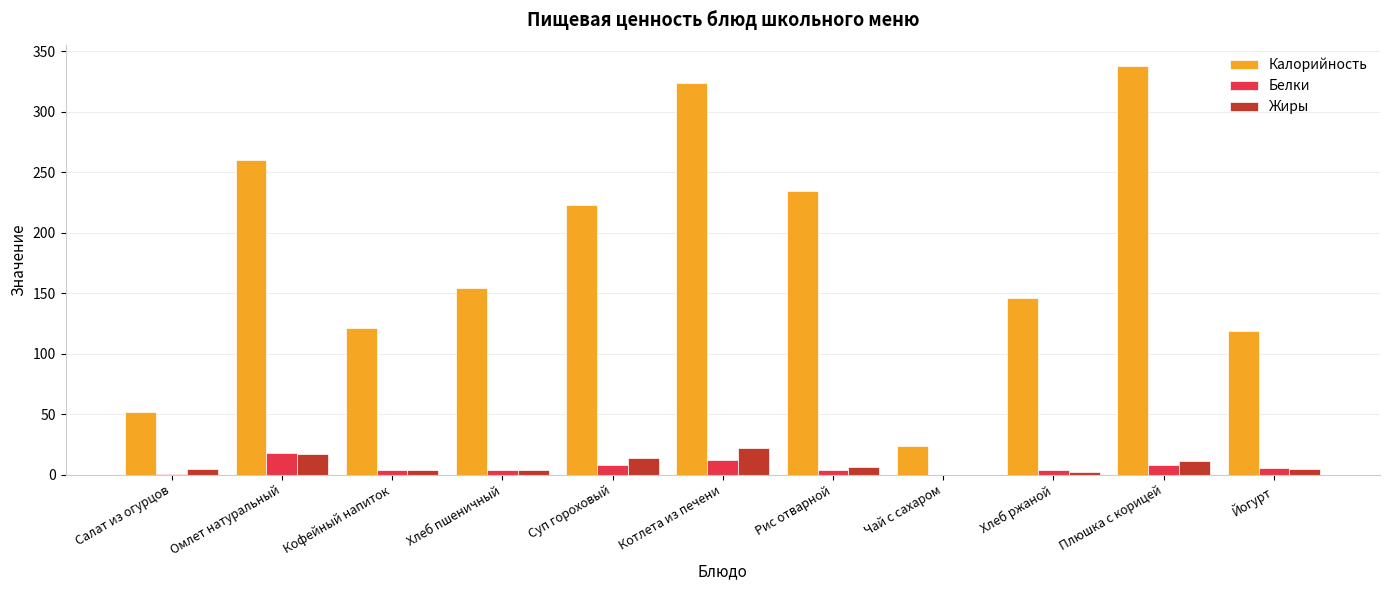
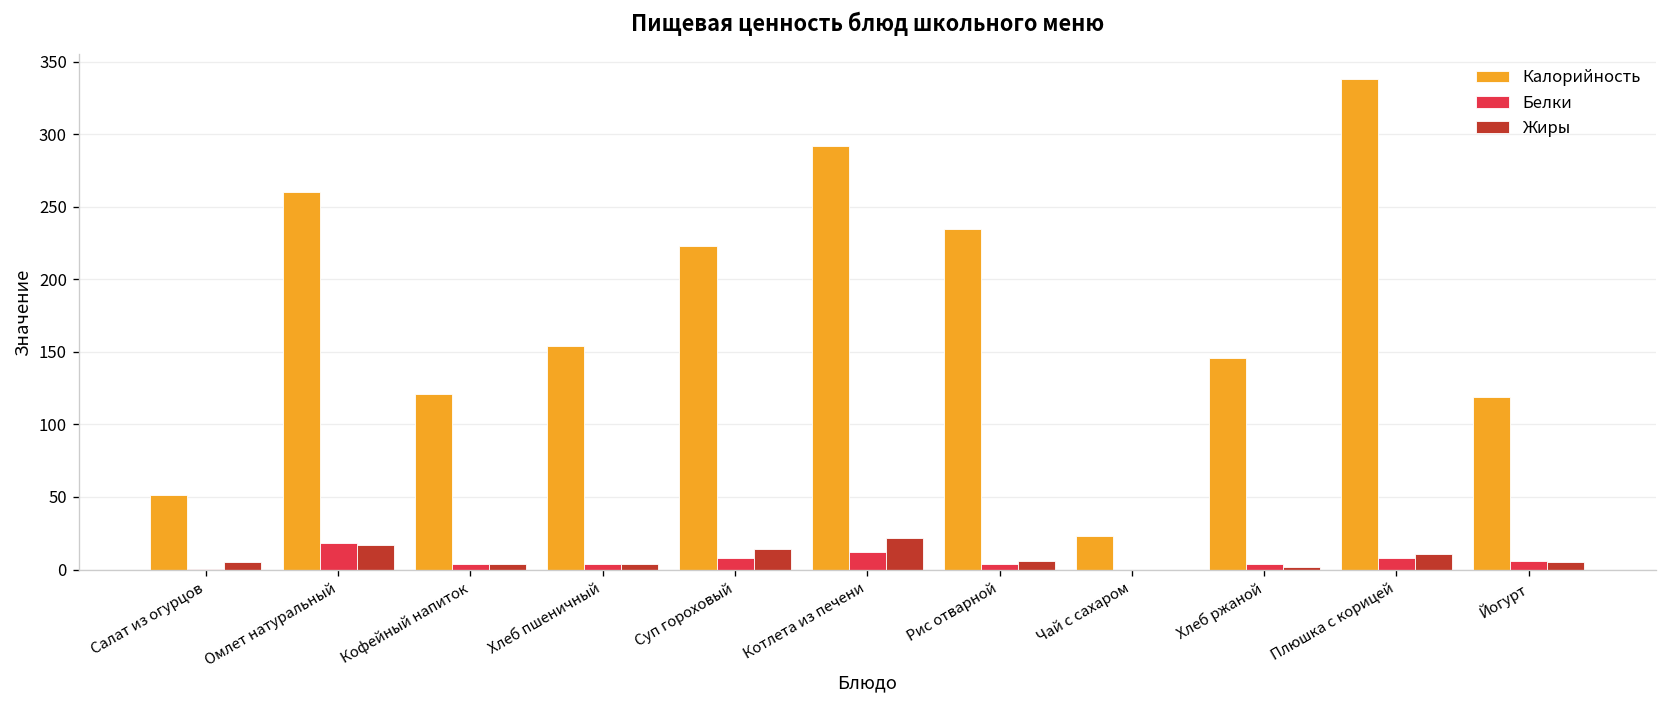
Калорийность, Котлета из печени: 324 -> 292
